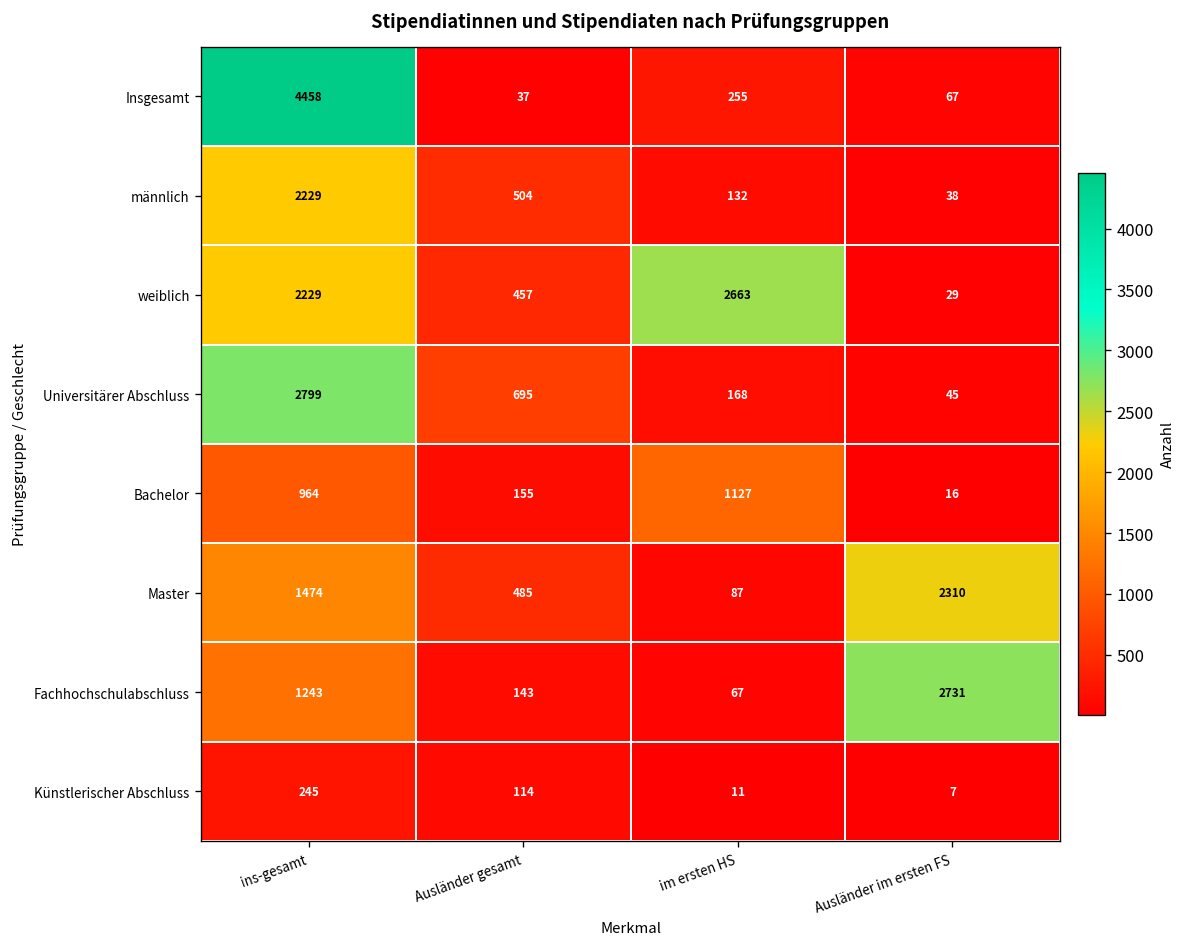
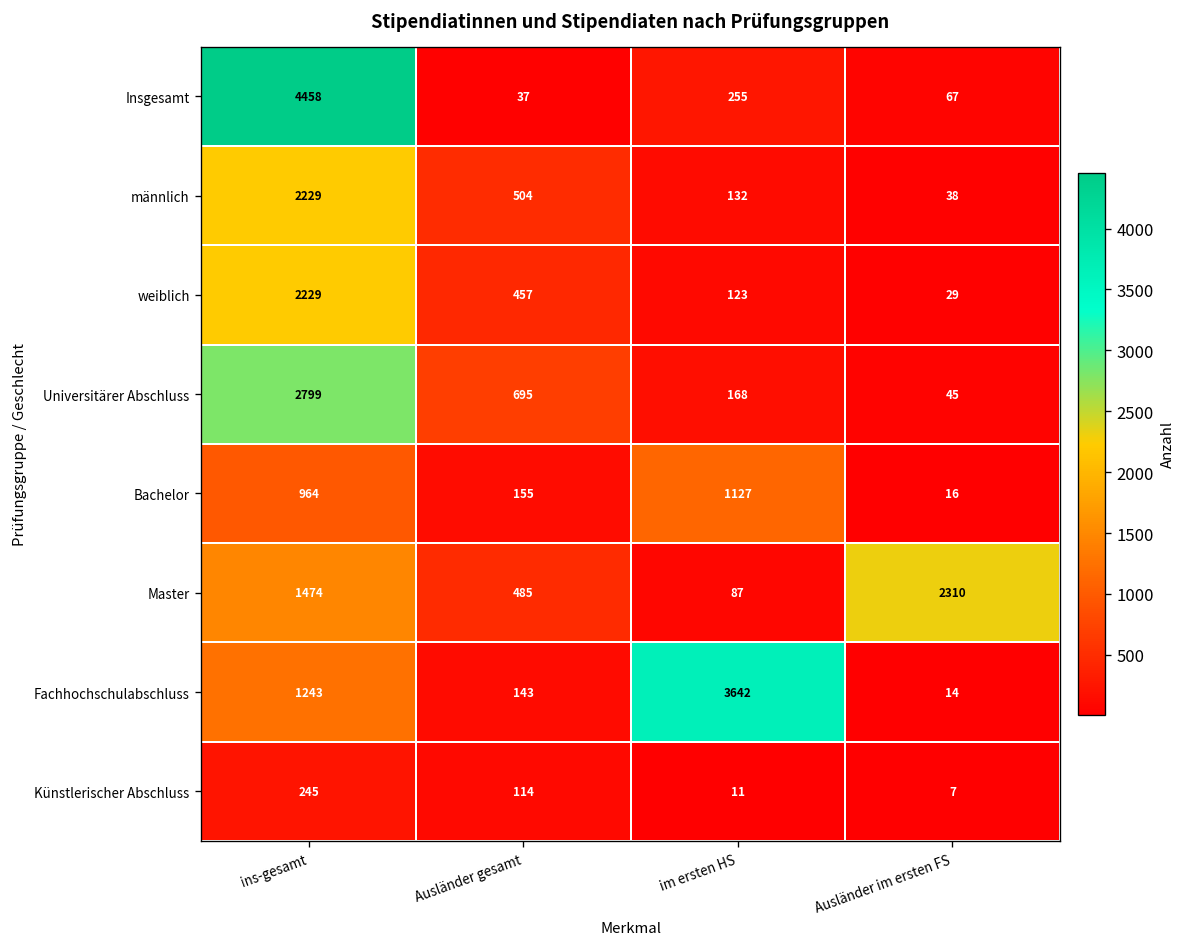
weiblich, im ersten HS: 2663 -> 123
Fachhochschulabschluss, im ersten HS: 67 -> 3642
Fachhochschulabschluss, Ausländer im ersten FS: 2731 -> 14
